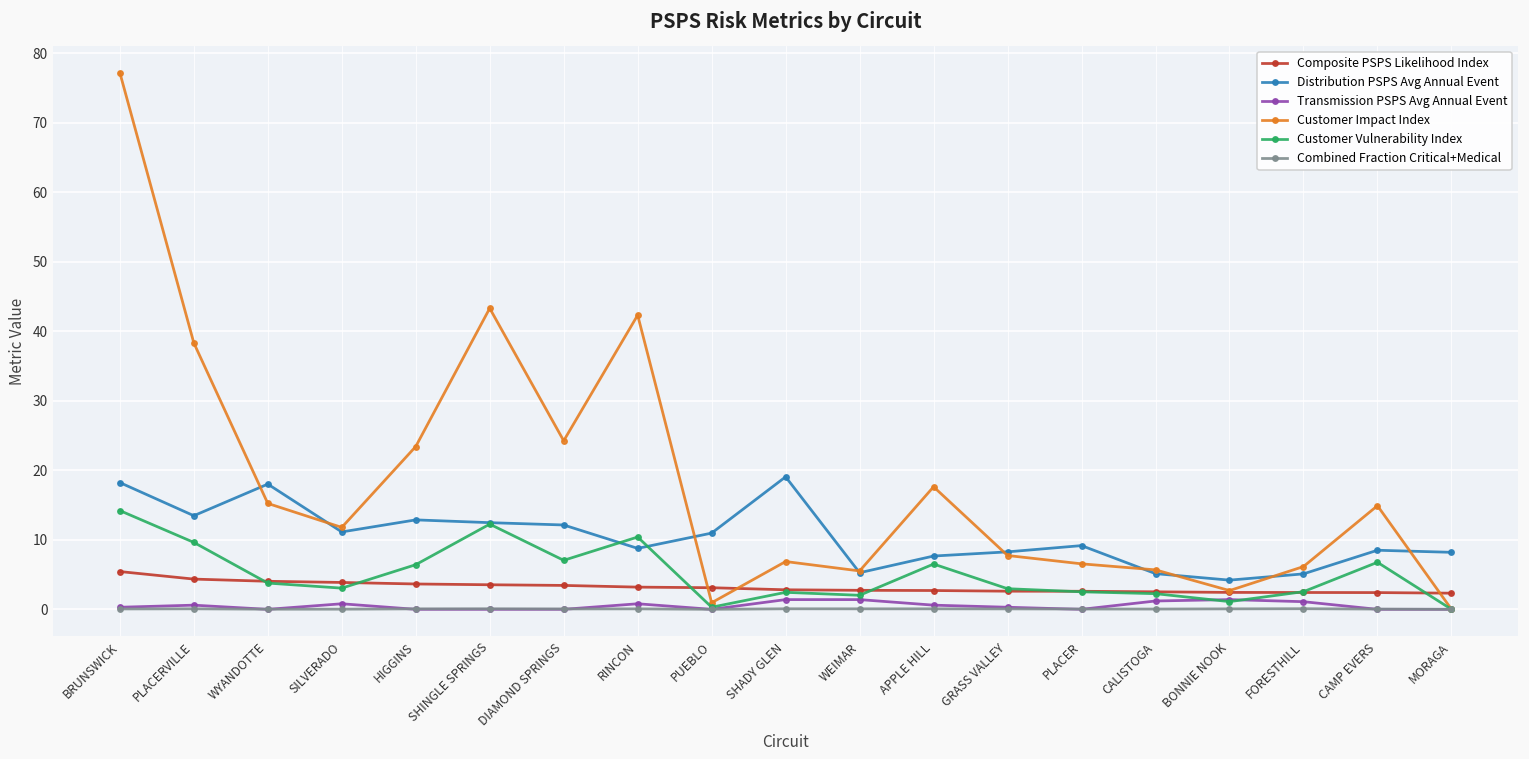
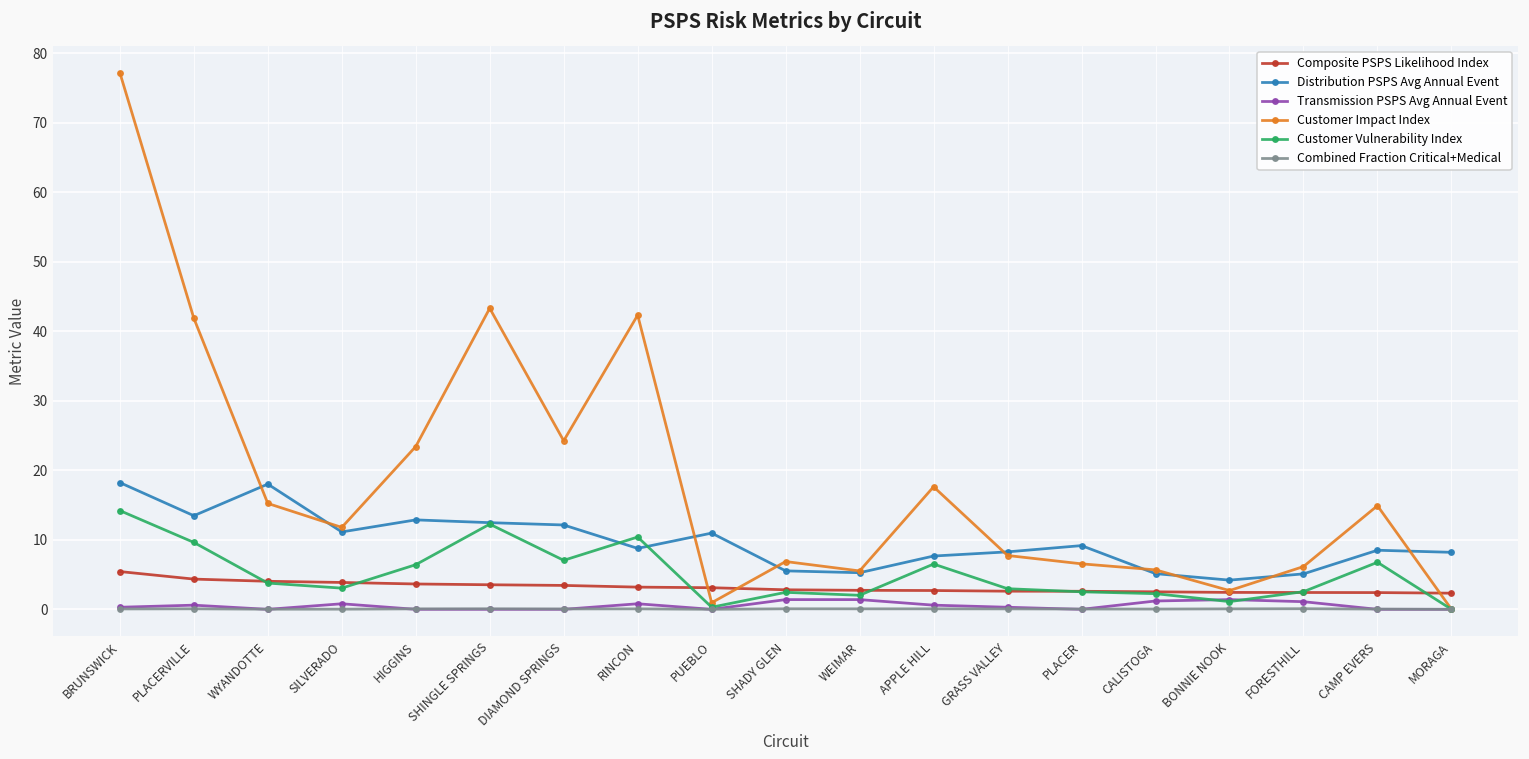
Customer Impact Index, PLACERVILLE: 38 -> 42
Distribution PSPS Avg Annual Event, SHADY GLEN: 19 -> 6
